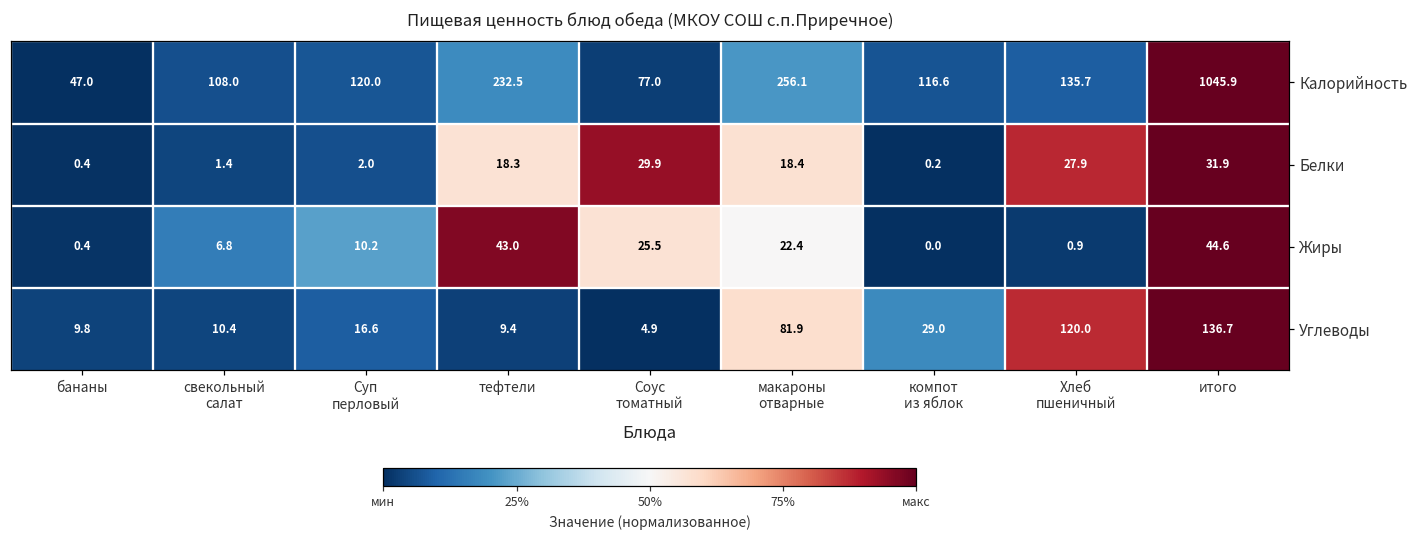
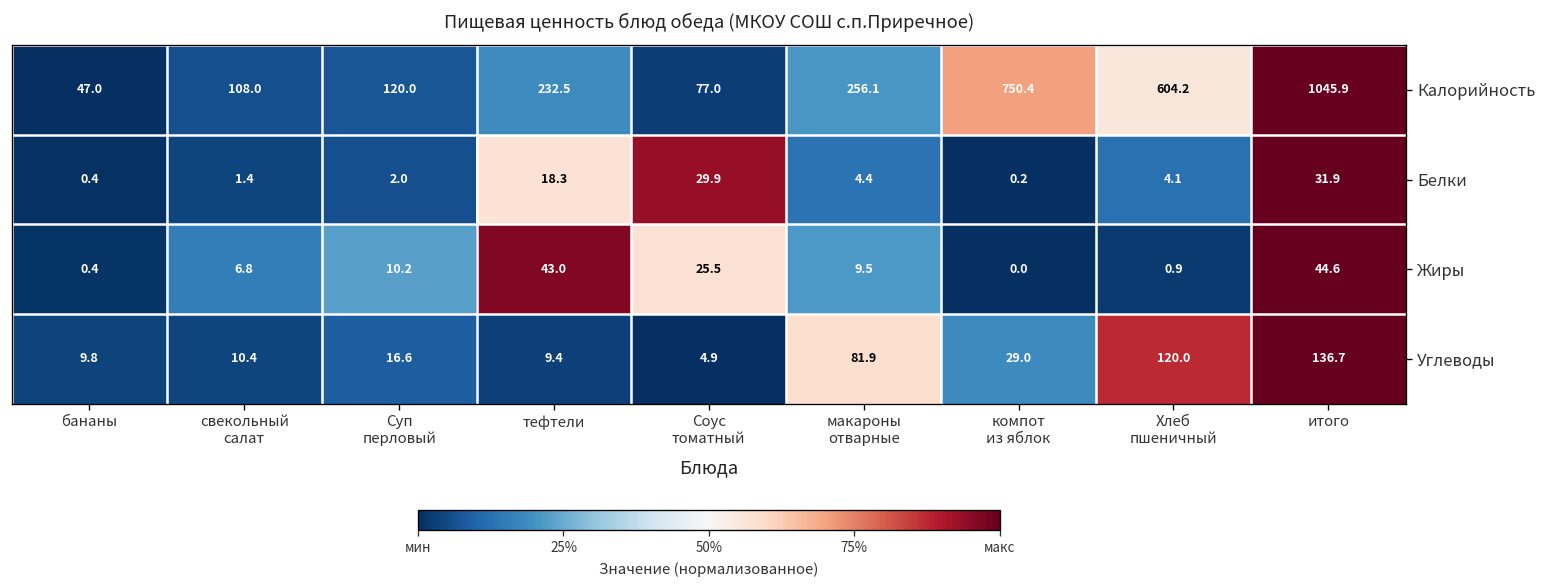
Калорийность, компот из яблок: 116.6 -> 750.4
Калорийность, Хлеб пшеничный: 135.7 -> 604.2
Белки, макароны отварные: 18.4 -> 4.4
Белки, Хлеб пшеничный: 27.9 -> 4.1
Жиры, макароны отварные: 22.4 -> 9.5
